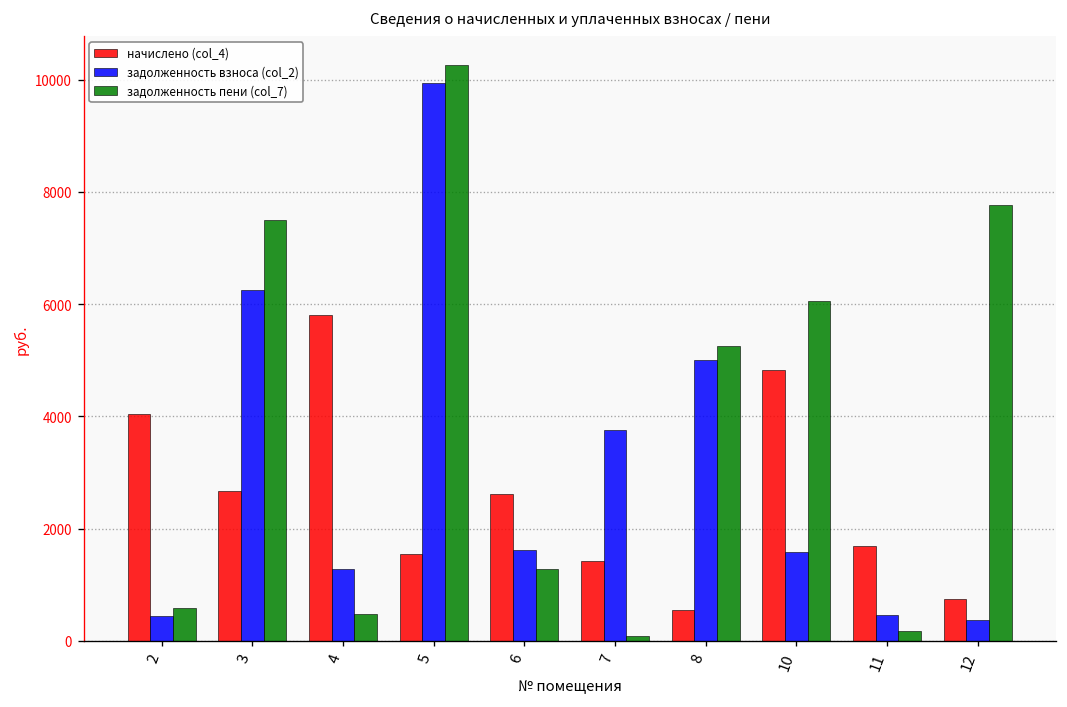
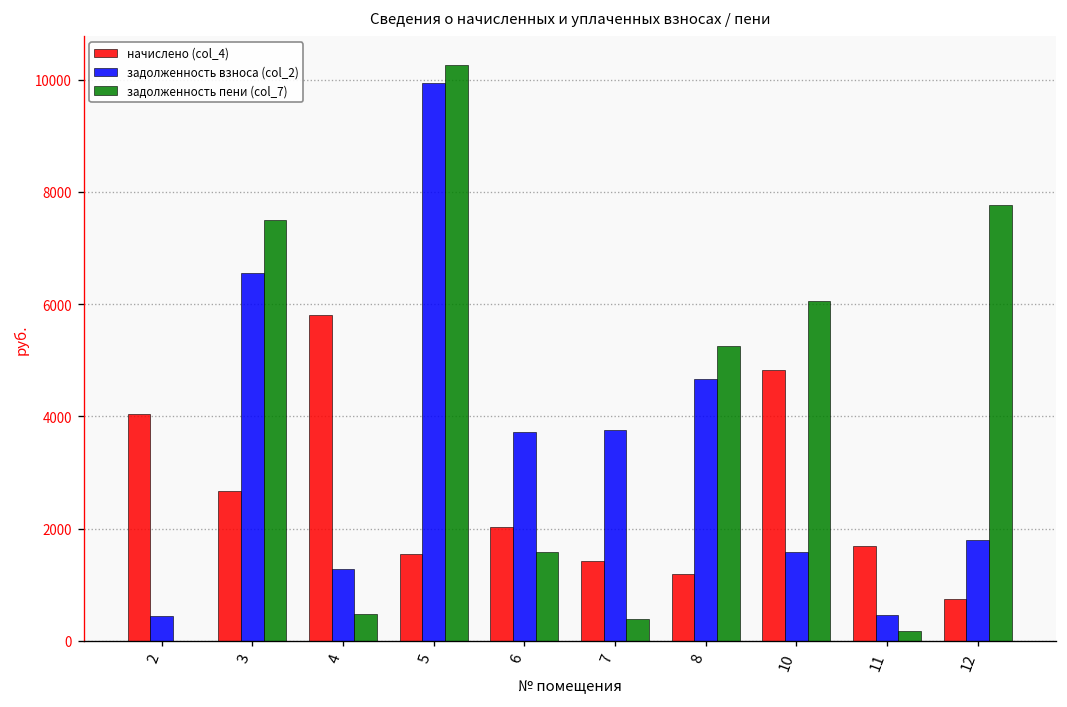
задолженность пени (col_7), 2: 600 -> 0
задолженность взноса (col_2), 3: 6300 -> 6500
начислено (col_4), 6: 2600 -> 2000
задолженность взноса (col_2), 6: 1600 -> 3700
задолженность пени (col_7), 6: 1300 -> 1600
задолженность пени (col_7), 7: 100 -> 400
начислено (col_4), 8: 500 -> 1200
задолженность взноса (col_2), 8: 5000 -> 4700
задолженность взноса (col_2), 12: 400 -> 1800
